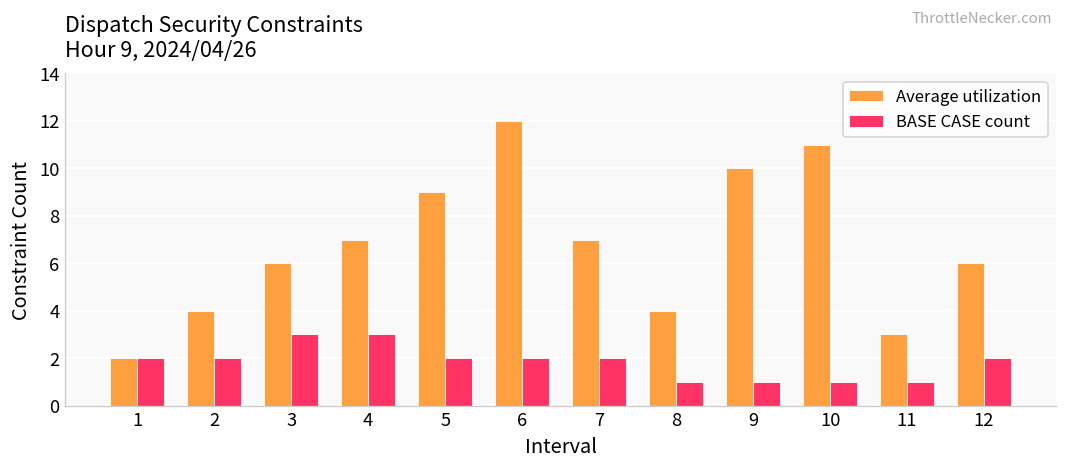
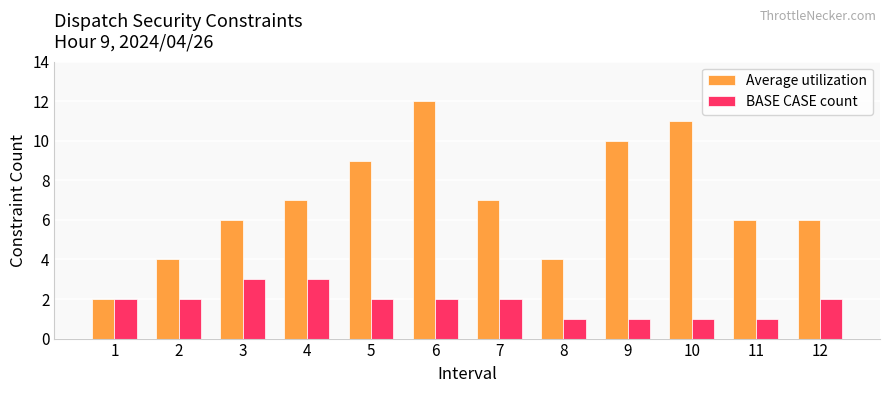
Average utilization, 11: 3 -> 6
